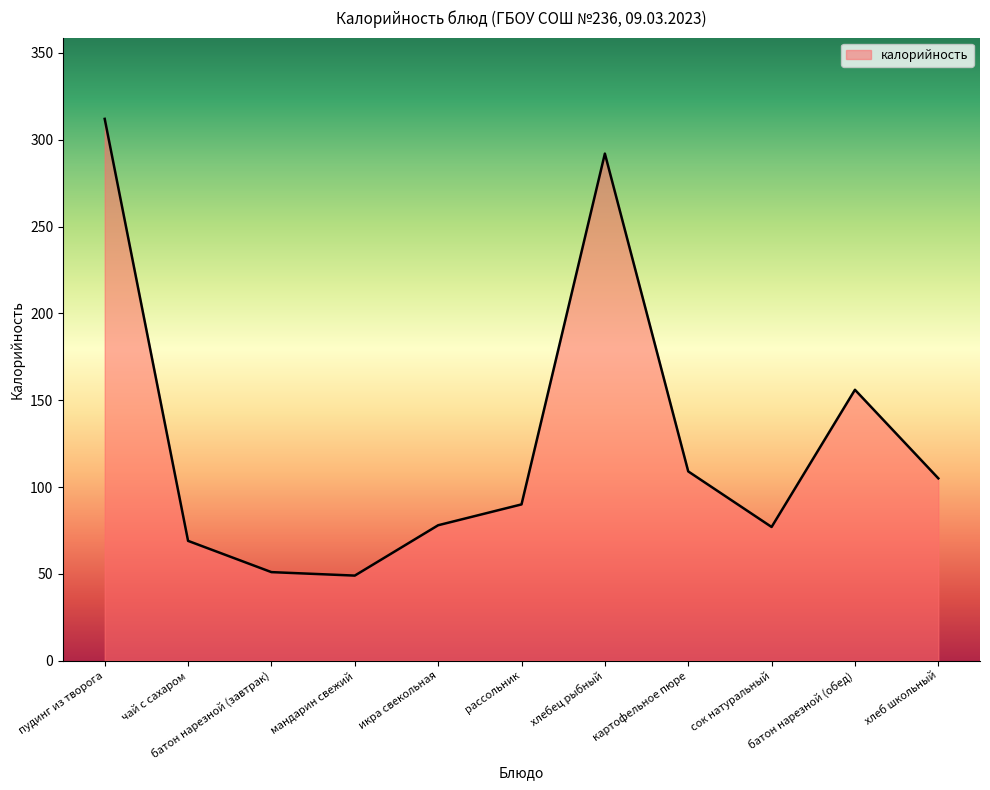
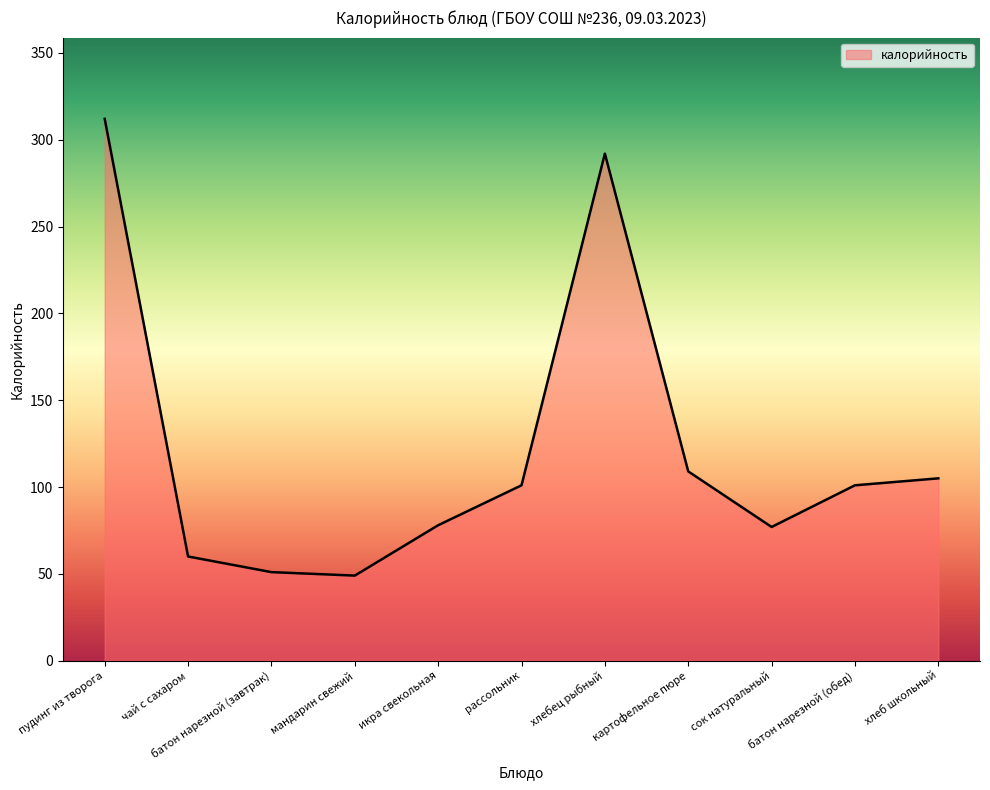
чай с сахаром: 69 -> 60
рассольник: 90 -> 101
батон нарезной (обед): 156 -> 101
